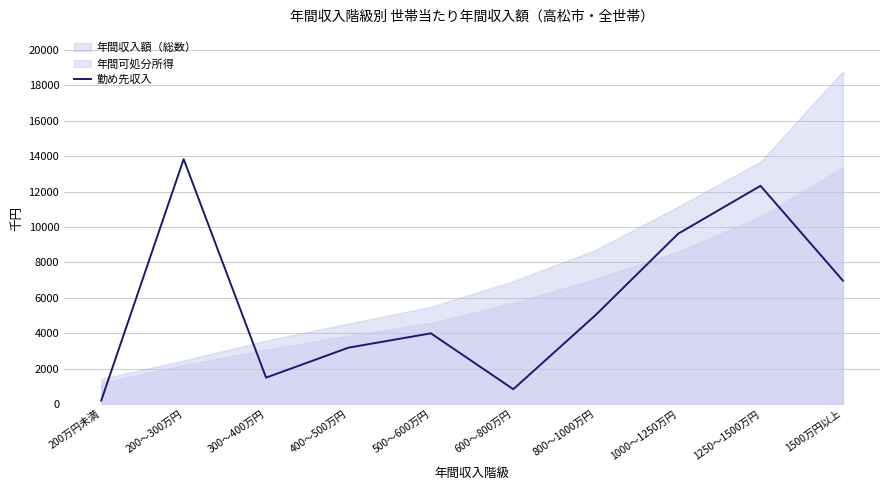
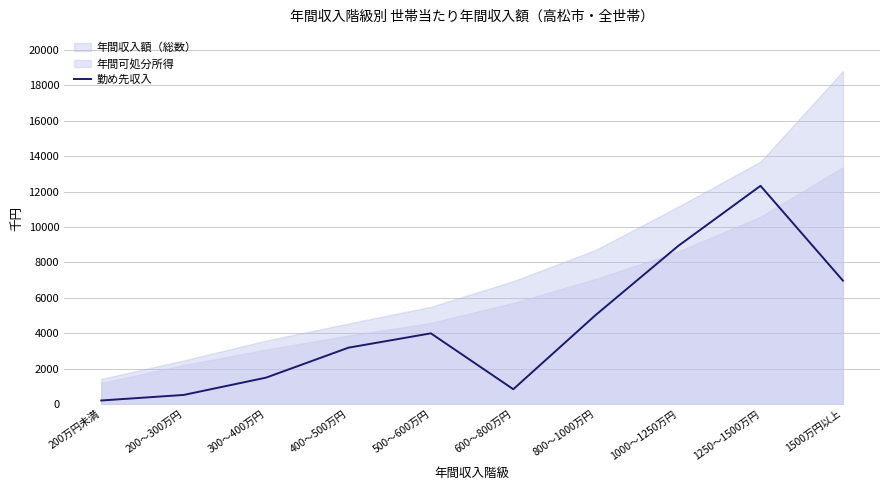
勤め先収入, 200～300万円: 13800 -> 500
勤め先収入, 1000～1250万円: 9600 -> 8900
